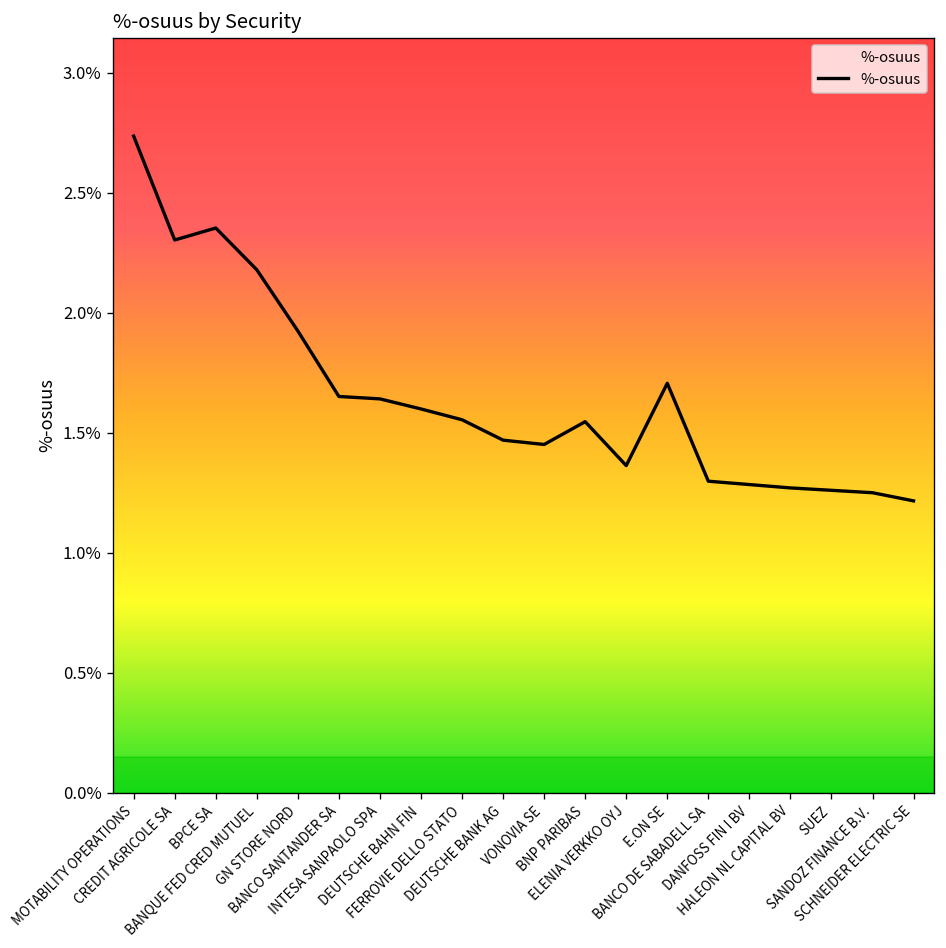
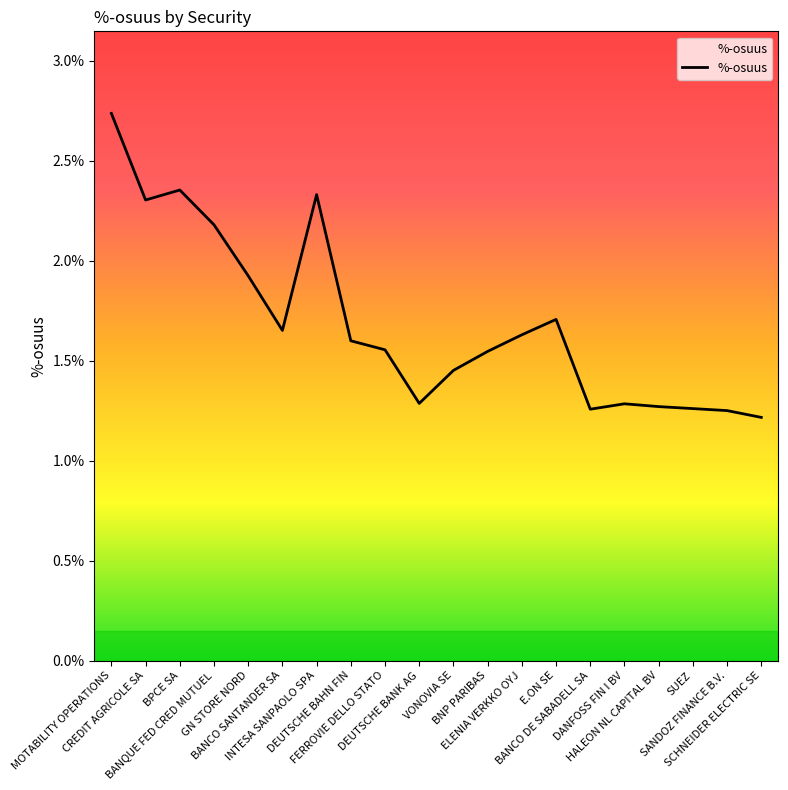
INTESA SANPAOLO SPA: 1.64% -> 2.33%
DEUTSCHE BANK AG: 1.47% -> 1.29%
ELENIA VERKKO OYJ: 1.36% -> 1.63%
BANCO DE SABADELL SA: 1.30% -> 1.26%
